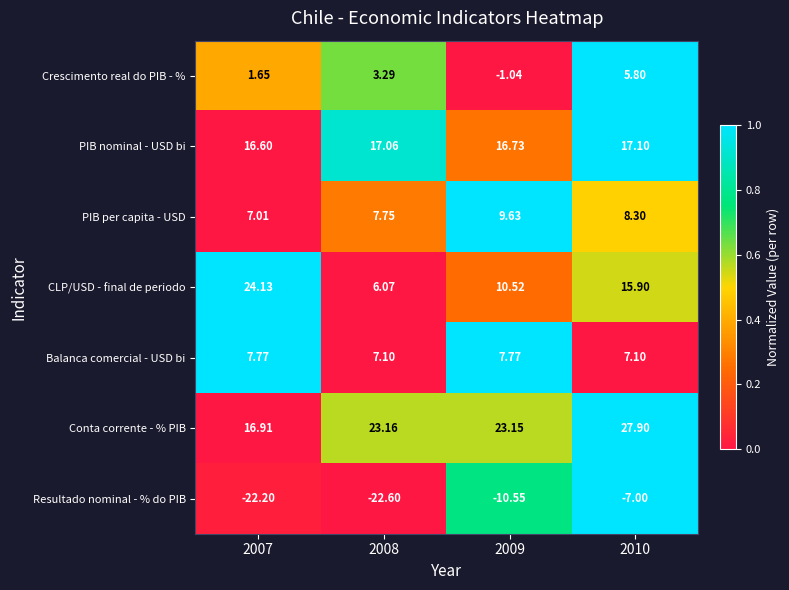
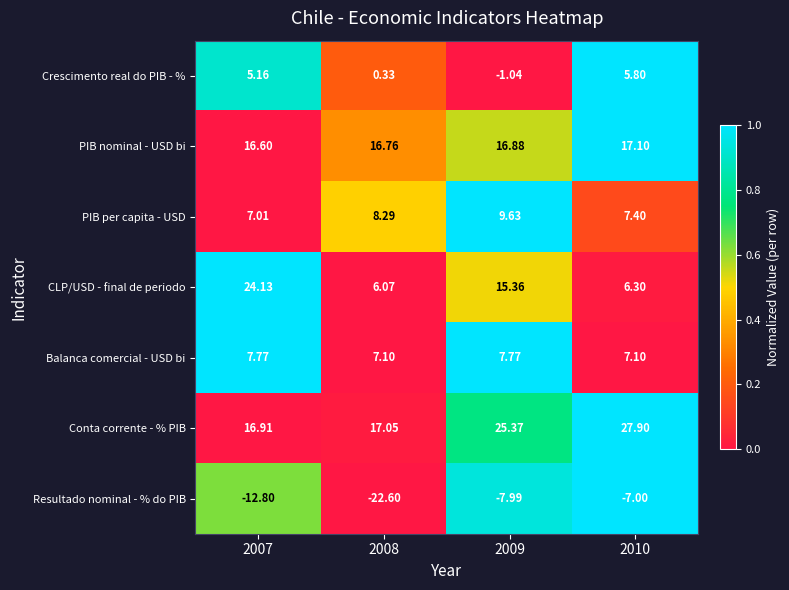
Crescimento real do PIB - %, 2007: 1.65 -> 5.16
Crescimento real do PIB - %, 2008: 3.29 -> 0.33
PIB nominal - USD bi, 2008: 17.06 -> 16.76
PIB nominal - USD bi, 2009: 16.73 -> 16.88
PIB per capita - USD, 2008: 7.75 -> 8.29
PIB per capita - USD, 2010: 8.30 -> 7.40
CLP/USD - final de periodo, 2009: 10.52 -> 15.36
CLP/USD - final de periodo, 2010: 15.90 -> 6.30
Conta corrente - % PIB, 2008: 23.16 -> 17.05
Conta corrente - % PIB, 2009: 23.15 -> 25.37
Resultado nominal - % do PIB, 2007: -22.20 -> -12.80
Resultado nominal - % do PIB, 2009: -10.55 -> -7.99
